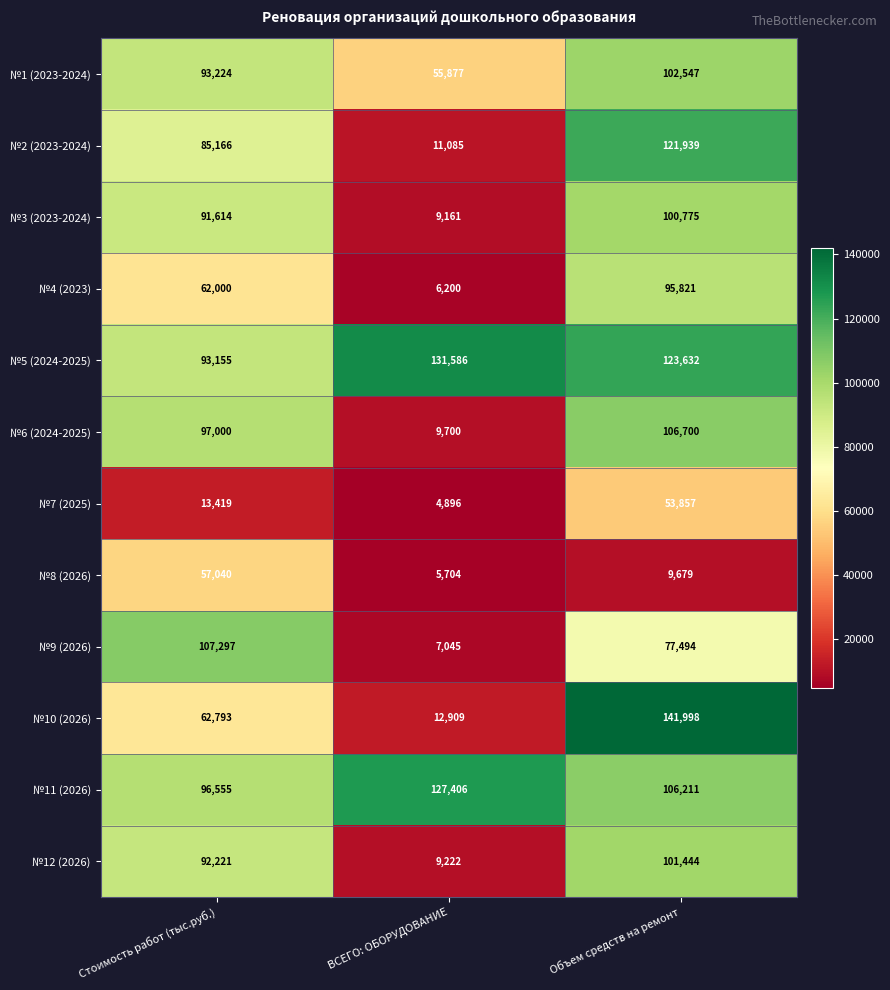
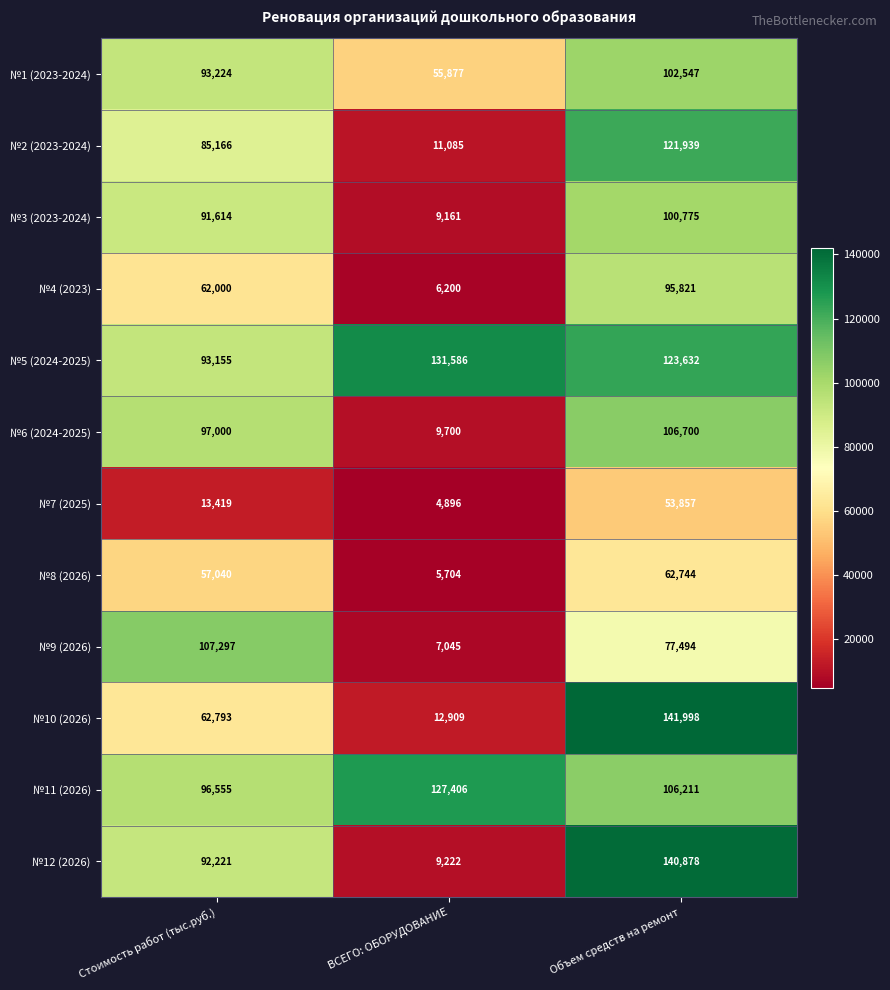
№8 (2026), Объем средств на ремонт: 9,679 -> 62,744
№12 (2026), Объем средств на ремонт: 101,444 -> 140,878
